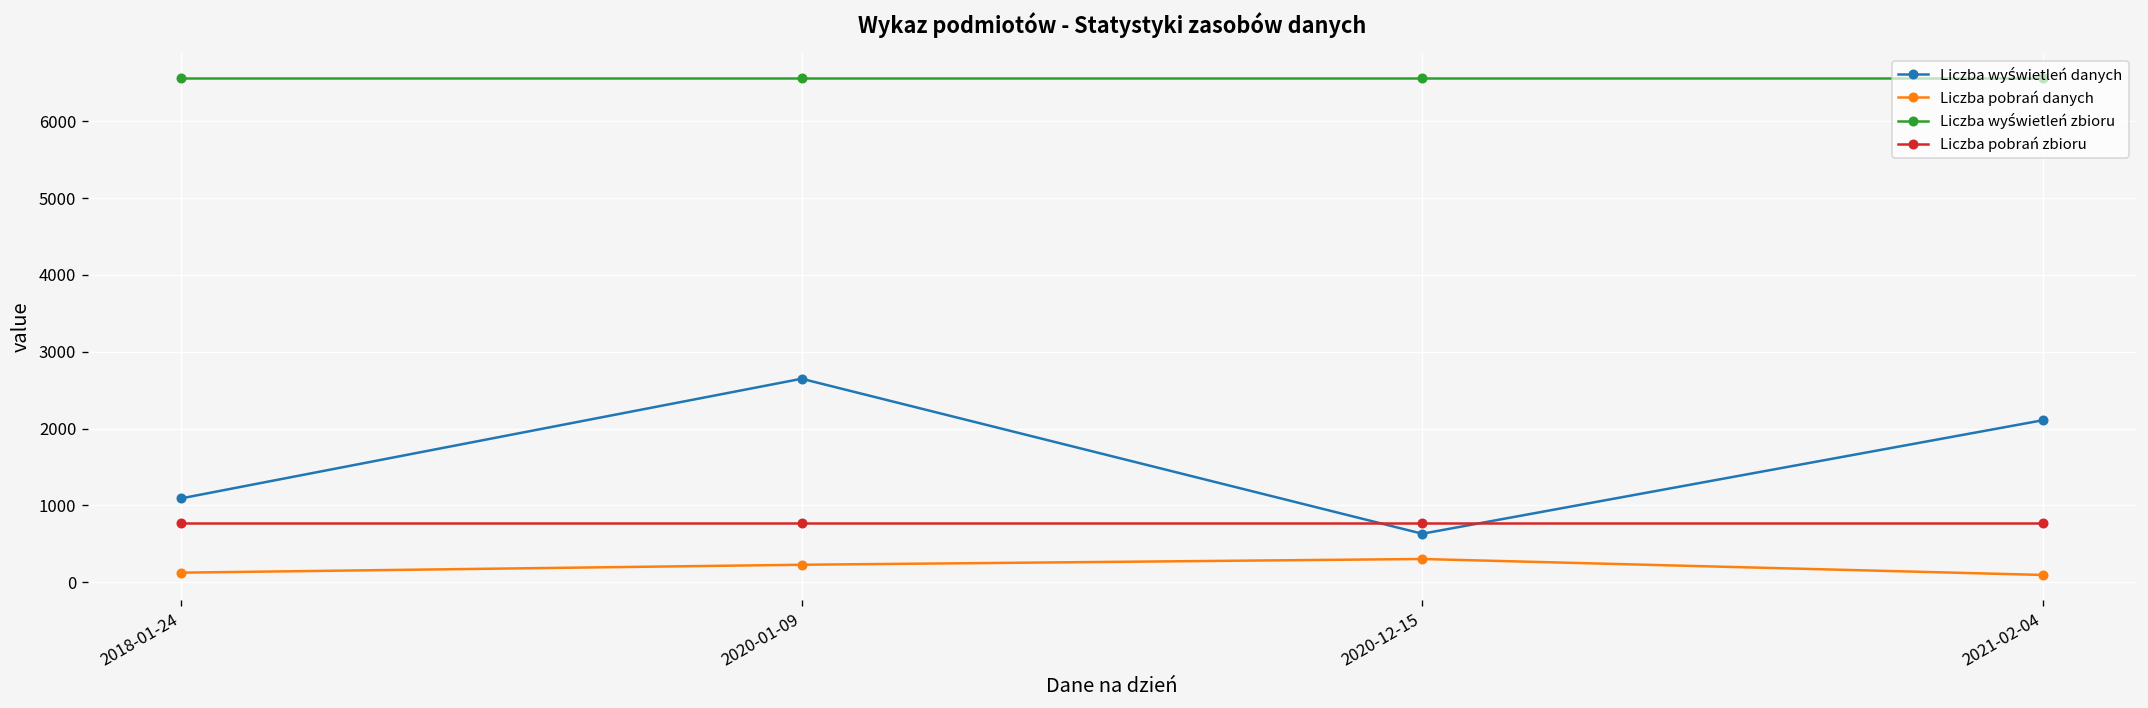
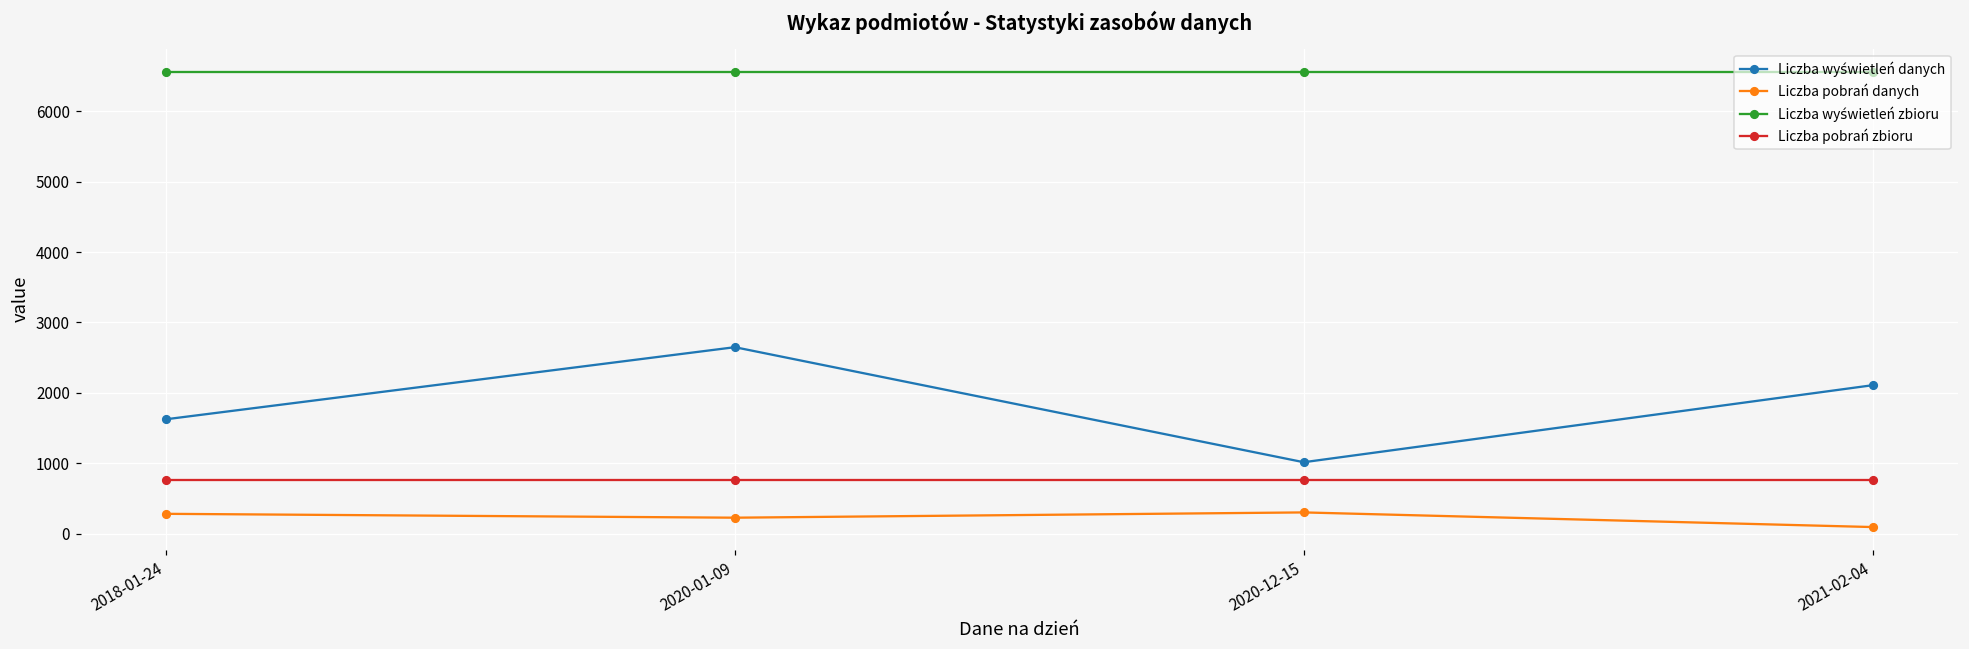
Liczba wyświetleń danych, 2018-01-24: 1100 -> 1600
Liczba pobrań danych, 2018-01-24: 100 -> 300
Liczba wyświetleń danych, 2020-12-15: 600 -> 1000
